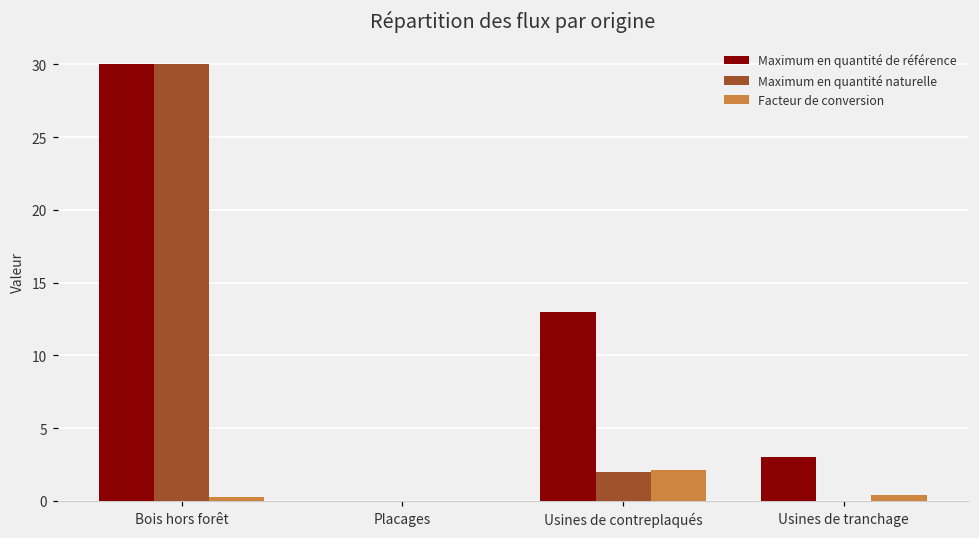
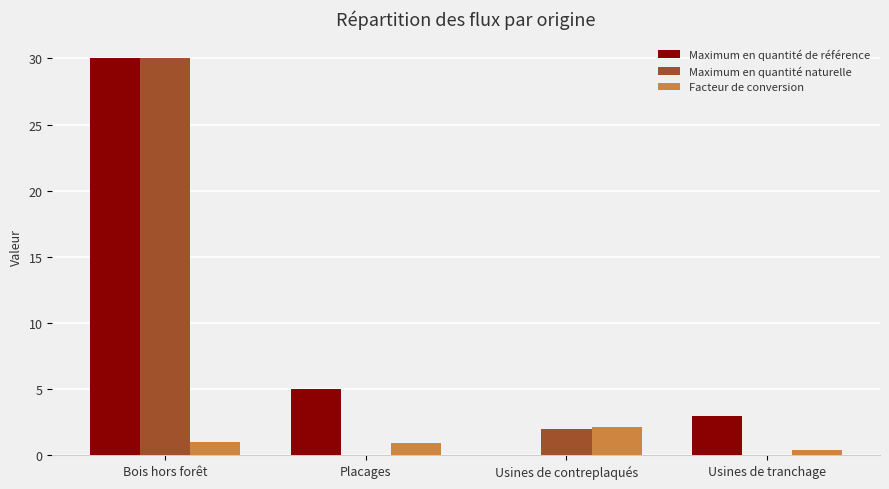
Facteur de conversion, Bois hors forêt: 0.3 -> 1.0
Maximum en quantité de référence, Placages: 0 -> 5
Facteur de conversion, Placages: 0.0 -> 0.9
Maximum en quantité de référence, Usines de contreplaqués: 13 -> 0
